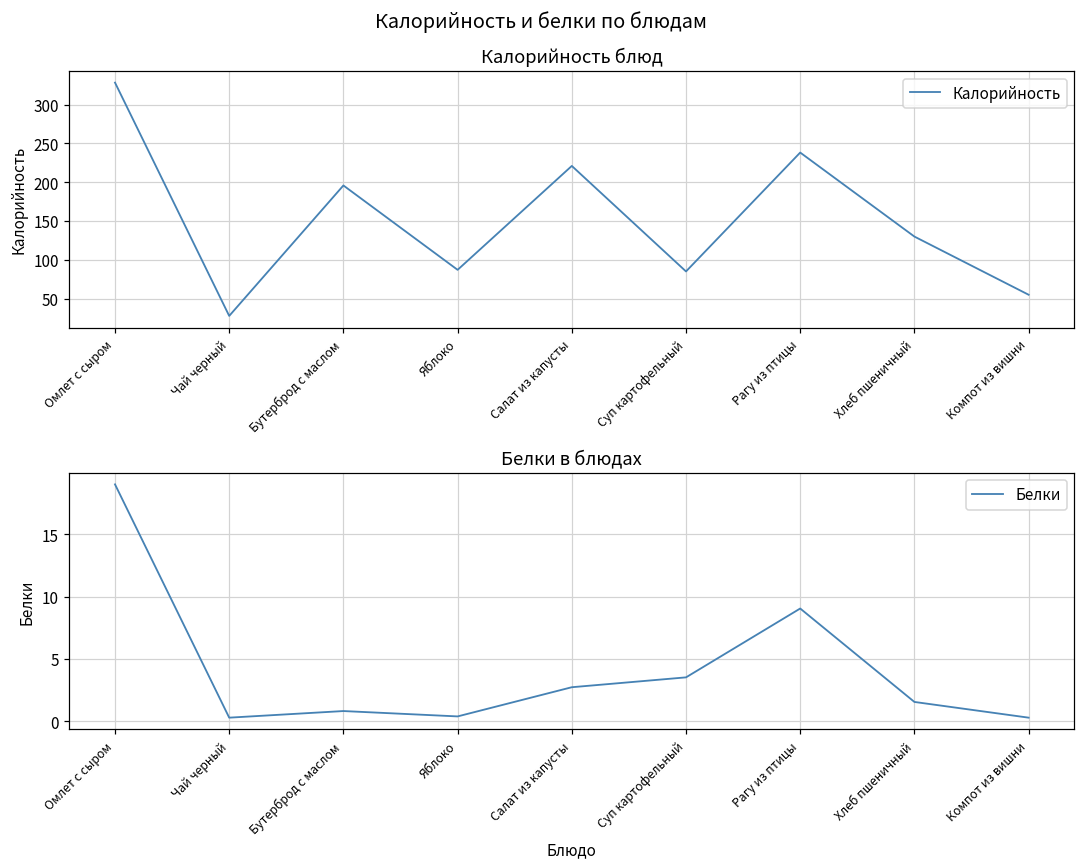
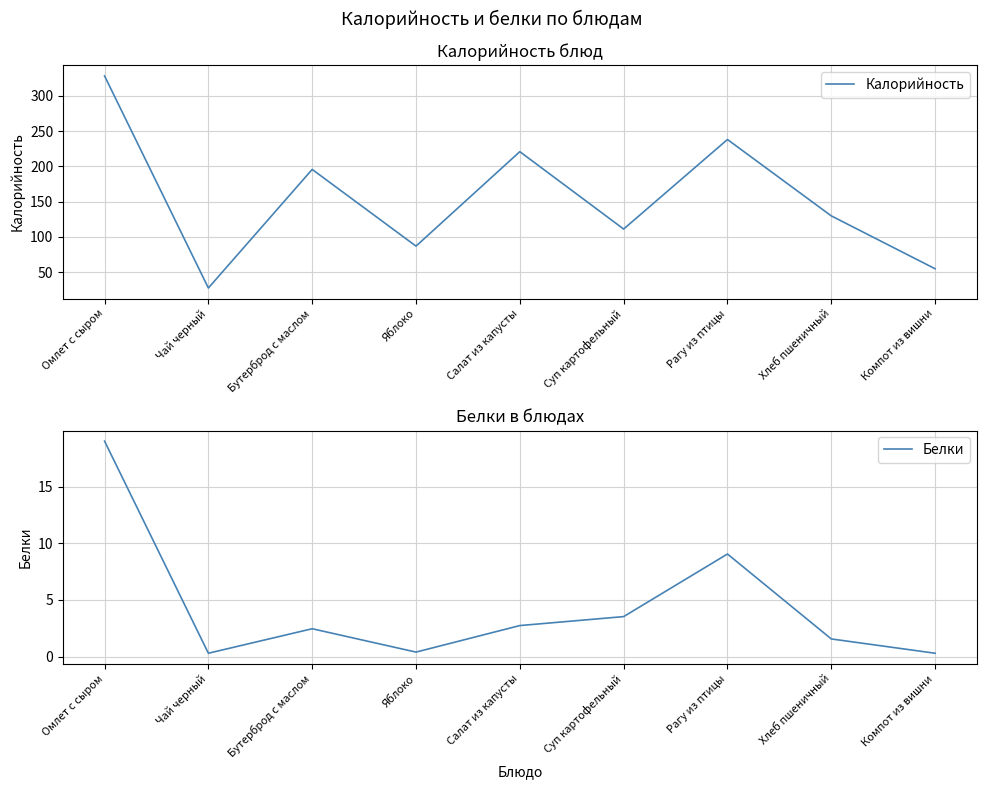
Калорийность блюд, Суп картофельный: 80 -> 110
Белки в блюдах, Бутерброд с маслом: 0.8 -> 2.5
